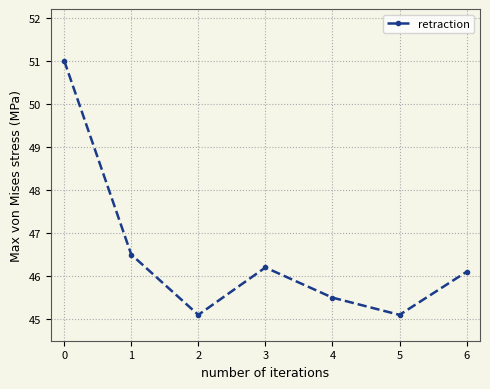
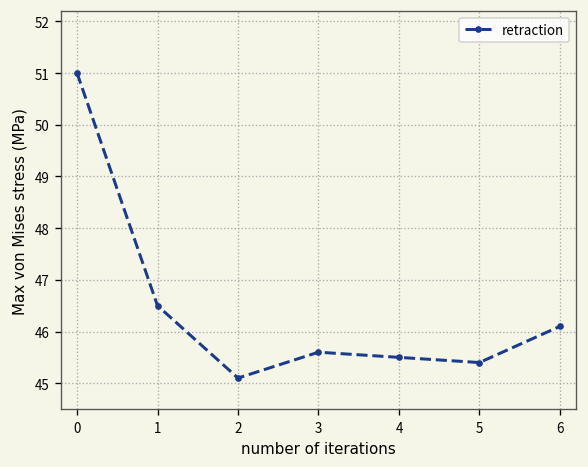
3: 46.2 -> 45.6
5: 45.1 -> 45.4
